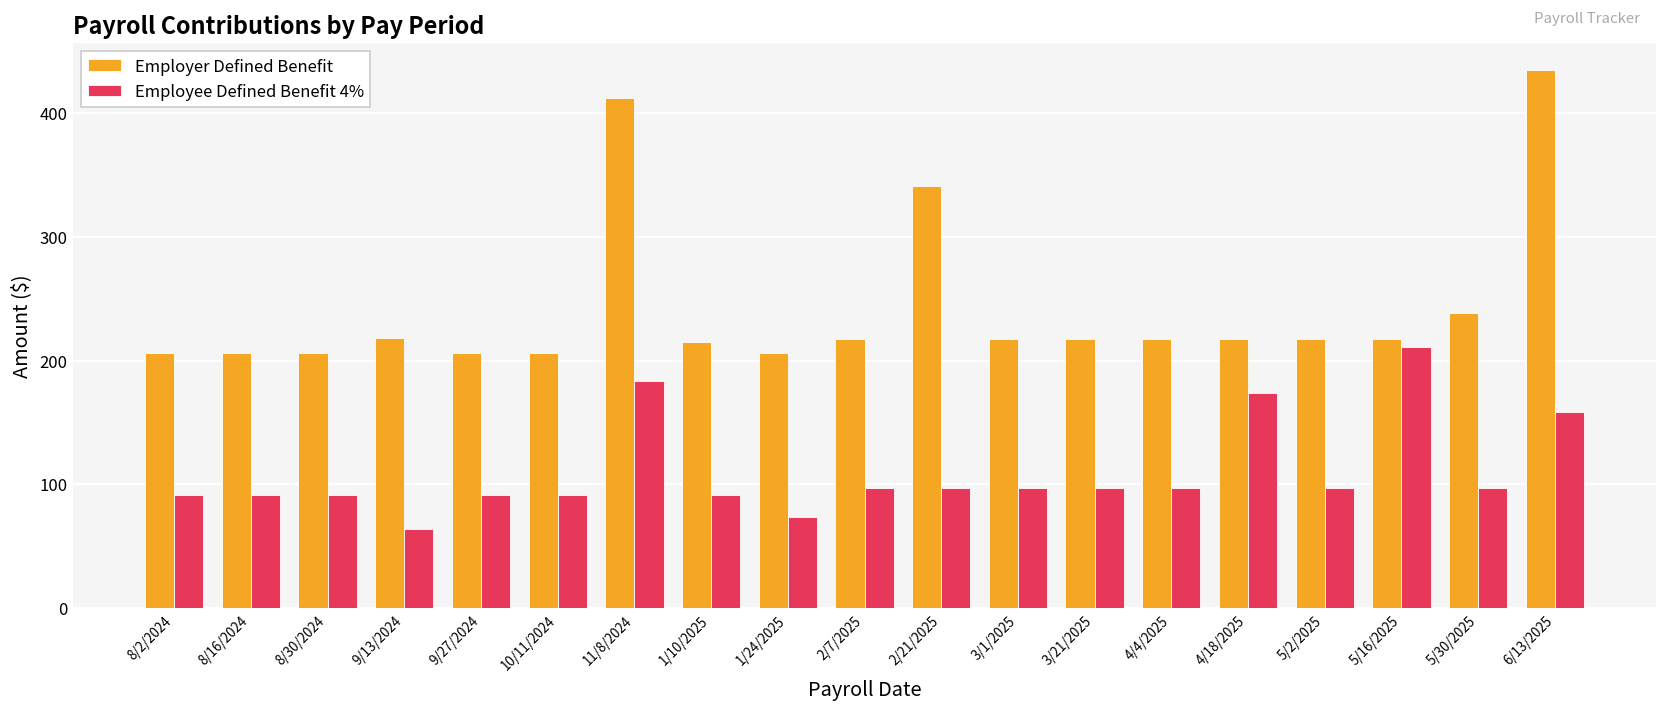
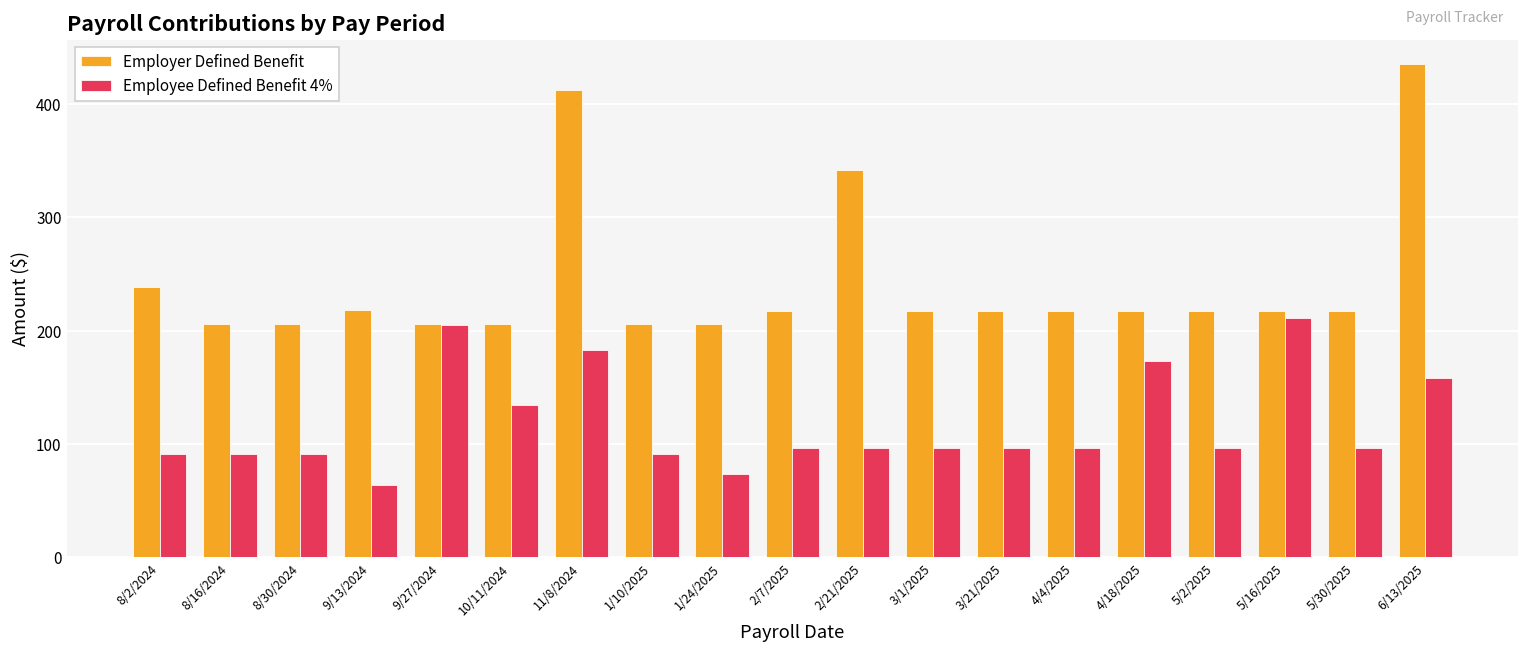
Employer Defined Benefit, 8/2/2024: 206 -> 238
Employee Defined Benefit 4%, 9/27/2024: 92 -> 205
Employee Defined Benefit 4%, 10/11/2024: 92 -> 134
Employer Defined Benefit, 1/10/2025: 215 -> 206
Employer Defined Benefit, 5/30/2025: 239 -> 218
